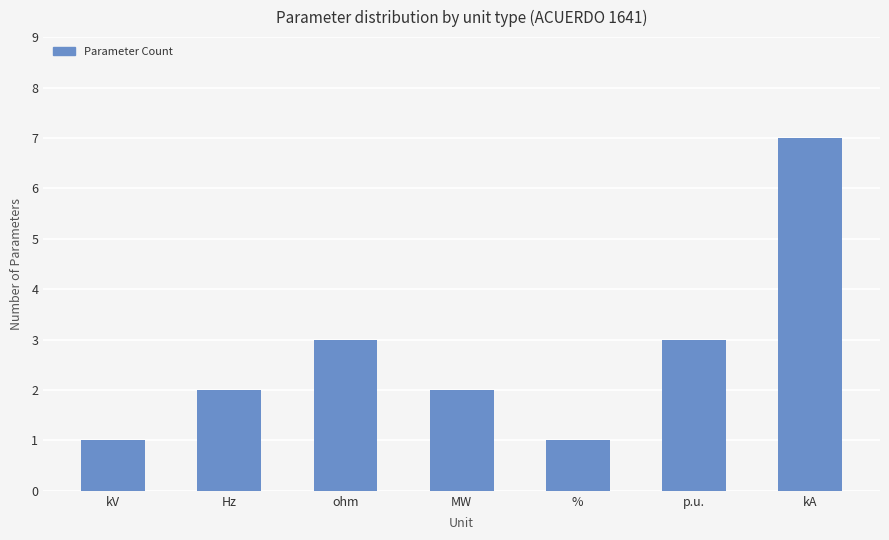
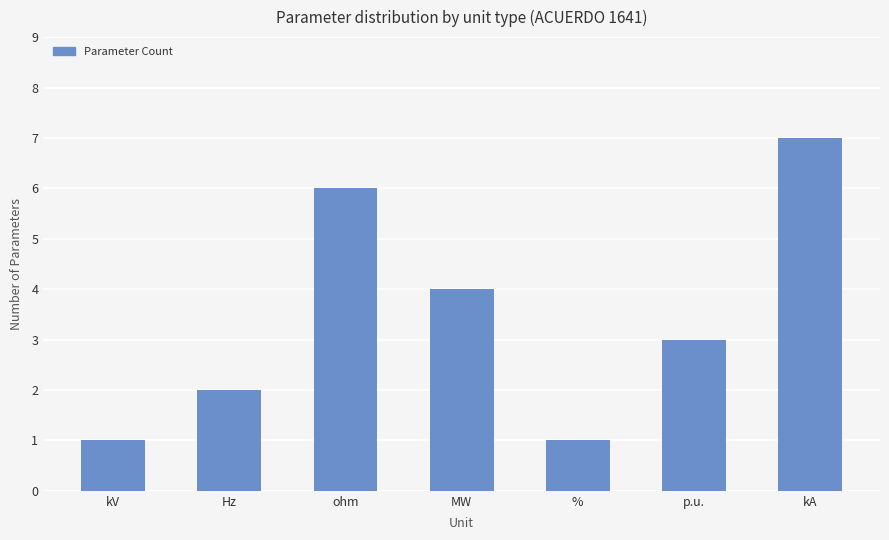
ohm: 3 -> 6
MW: 2 -> 4
